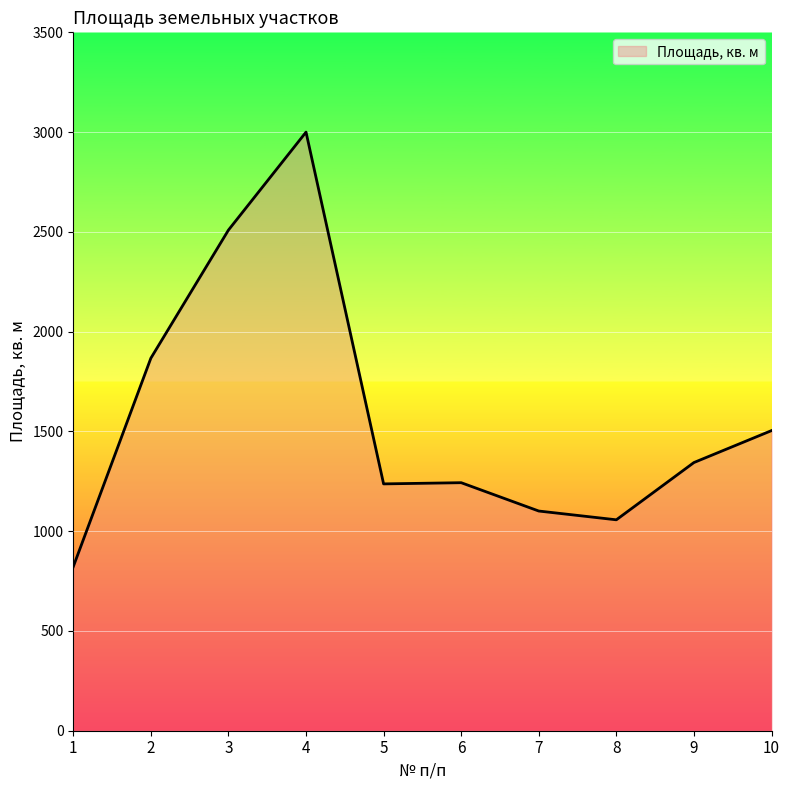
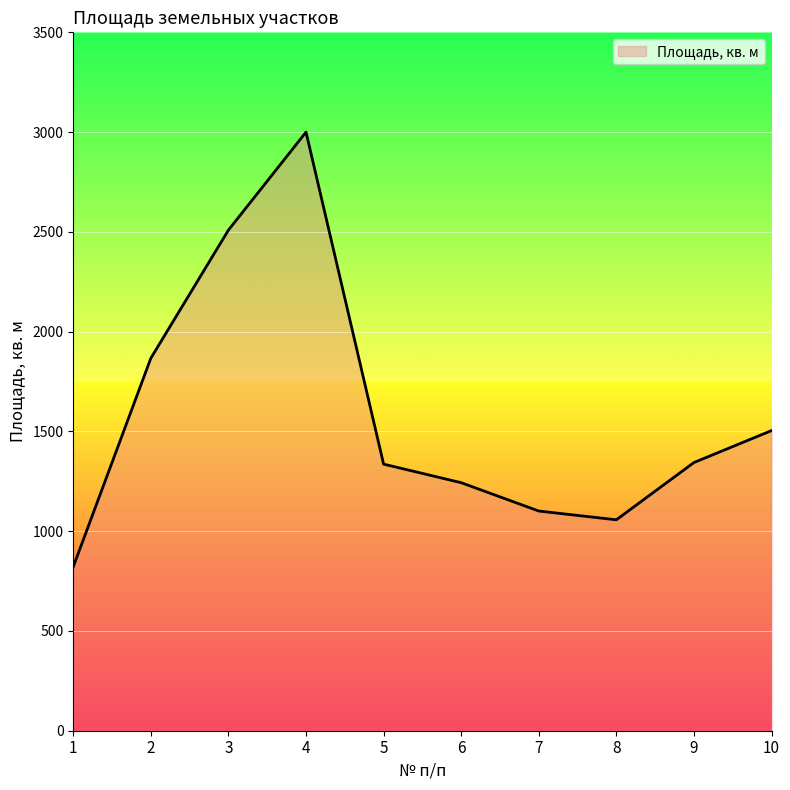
5: 1240 -> 1340
